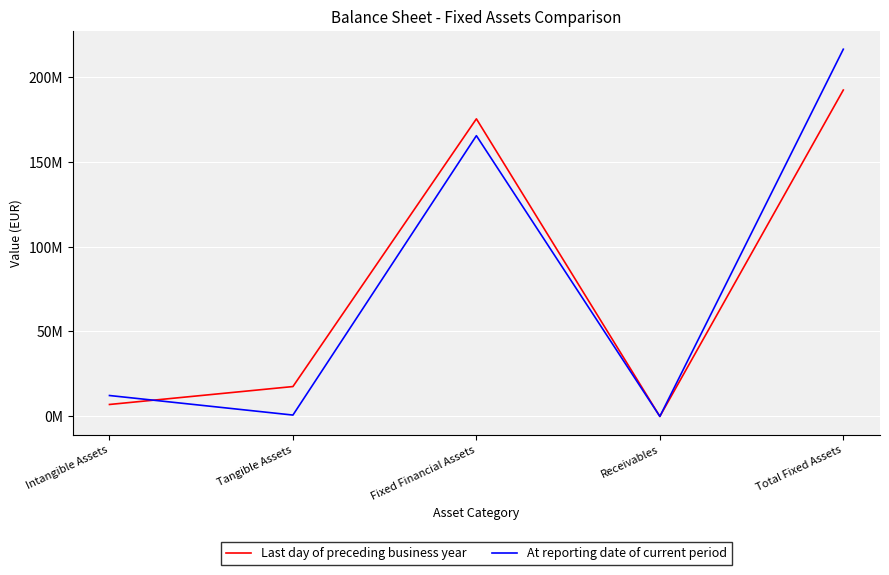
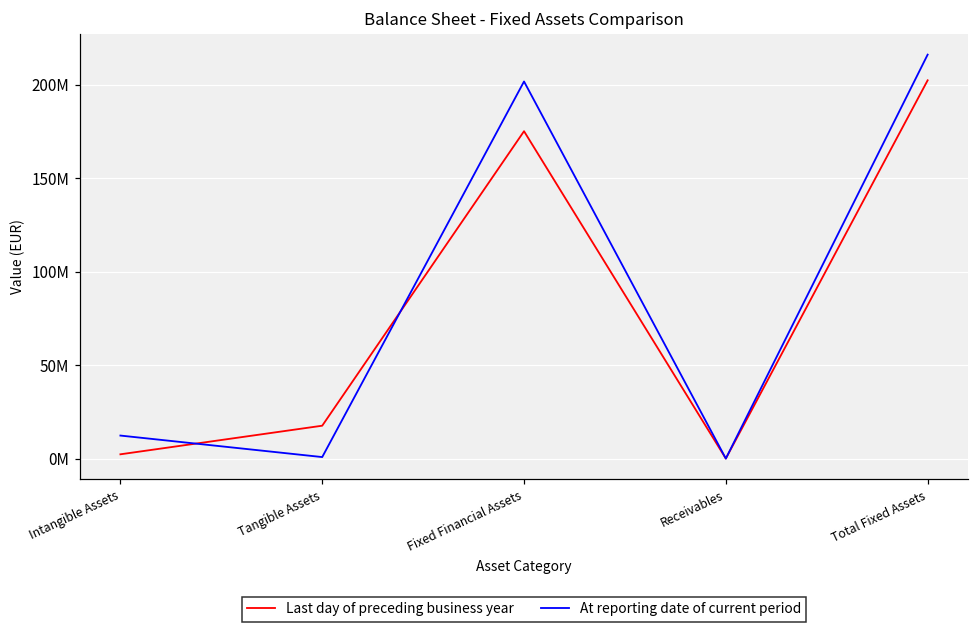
Last day of preceding business year, Intangible Assets: 7000000 -> 2000000
At reporting date of current period, Fixed Financial Assets: 165000000 -> 202000000
Last day of preceding business year, Total Fixed Assets: 192000000 -> 202000000
